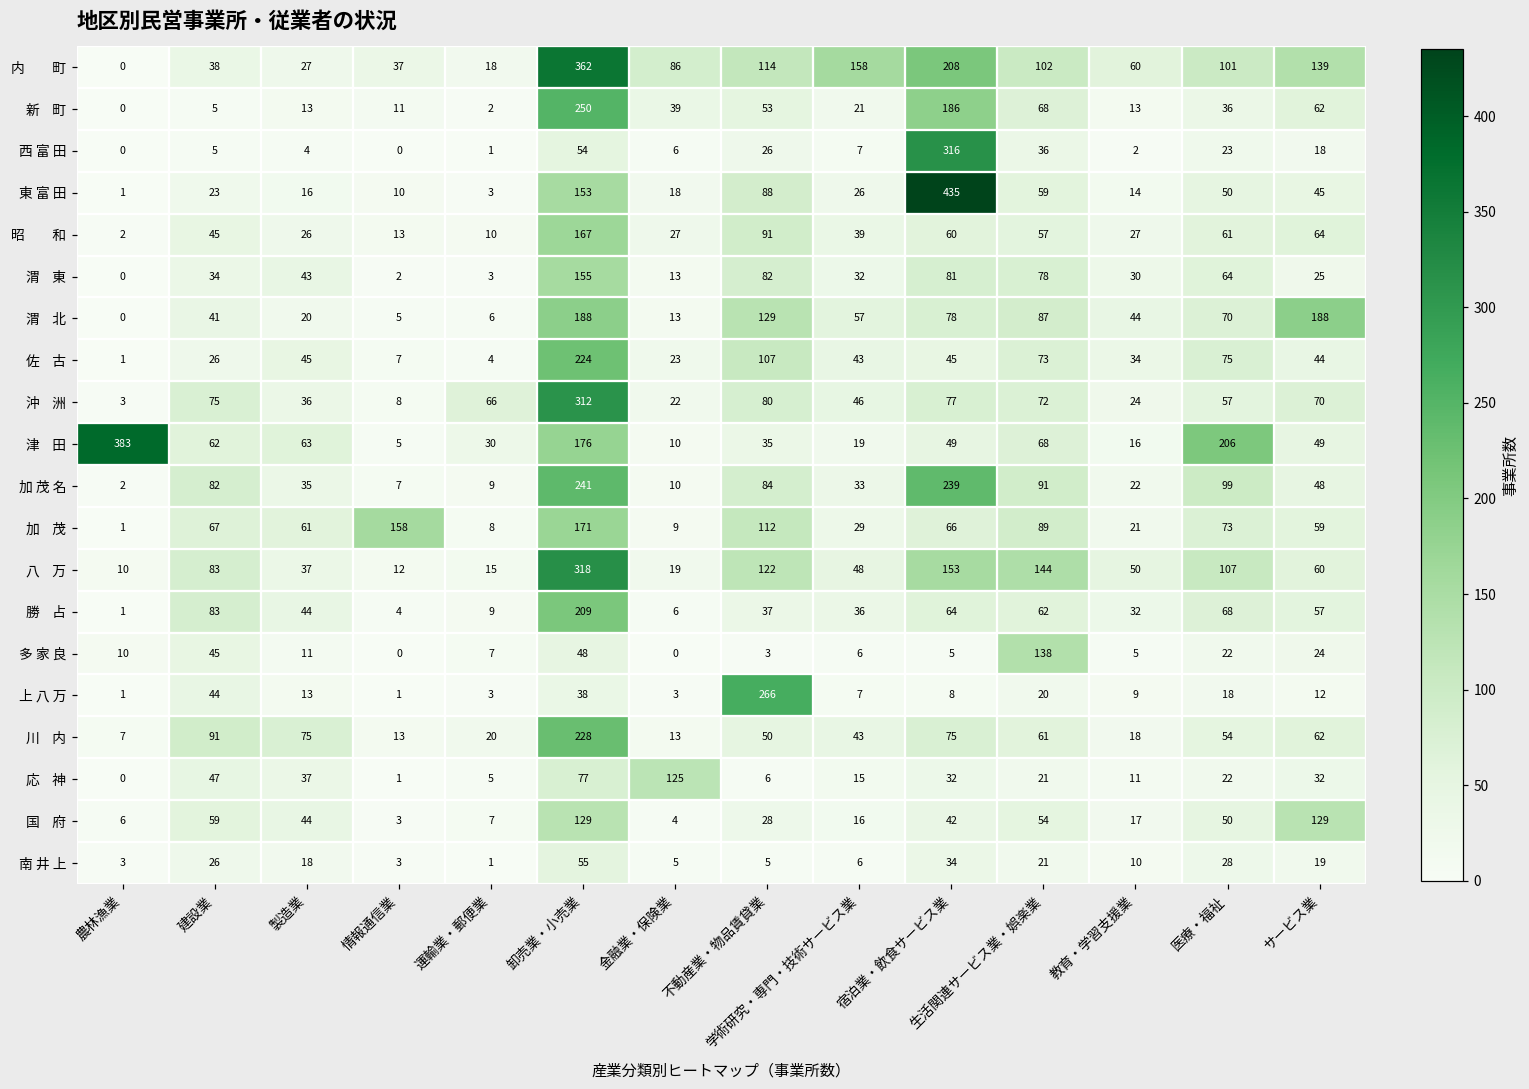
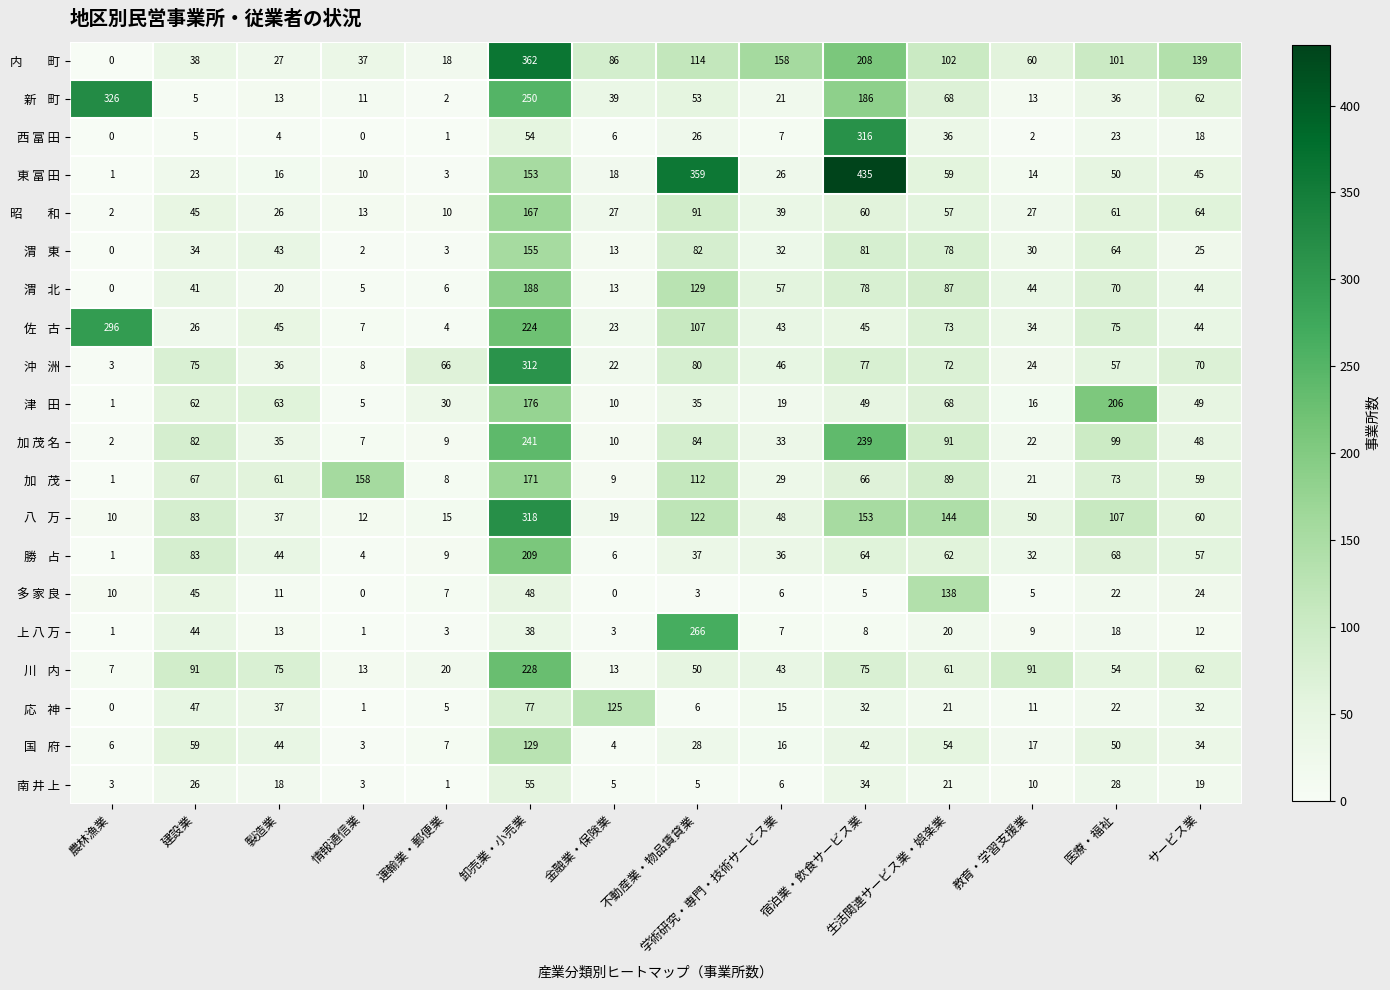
新 町, 農林漁業: 0 -> 326
東 富 田, 不動産業・物品賃貸業: 88 -> 359
渭 北, サービス業: 188 -> 44
佐 古, 農林漁業: 1 -> 296
津 田, 農林漁業: 383 -> 1
川 内, 教育・学習支援業: 18 -> 91
国 府, サービス業: 129 -> 34
